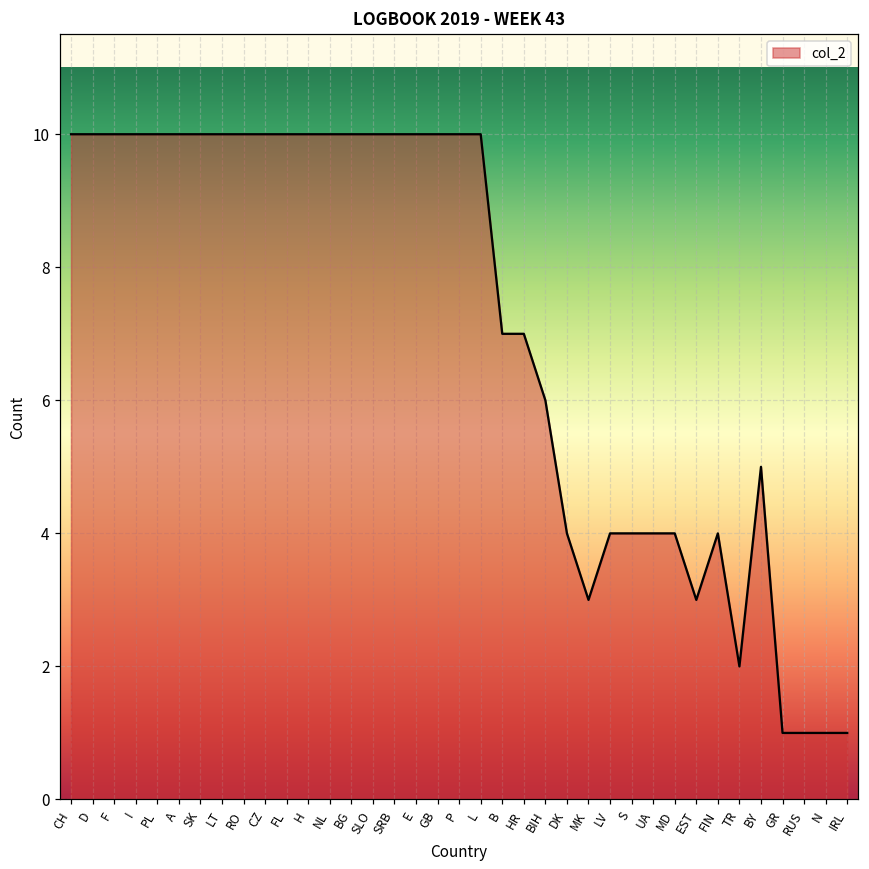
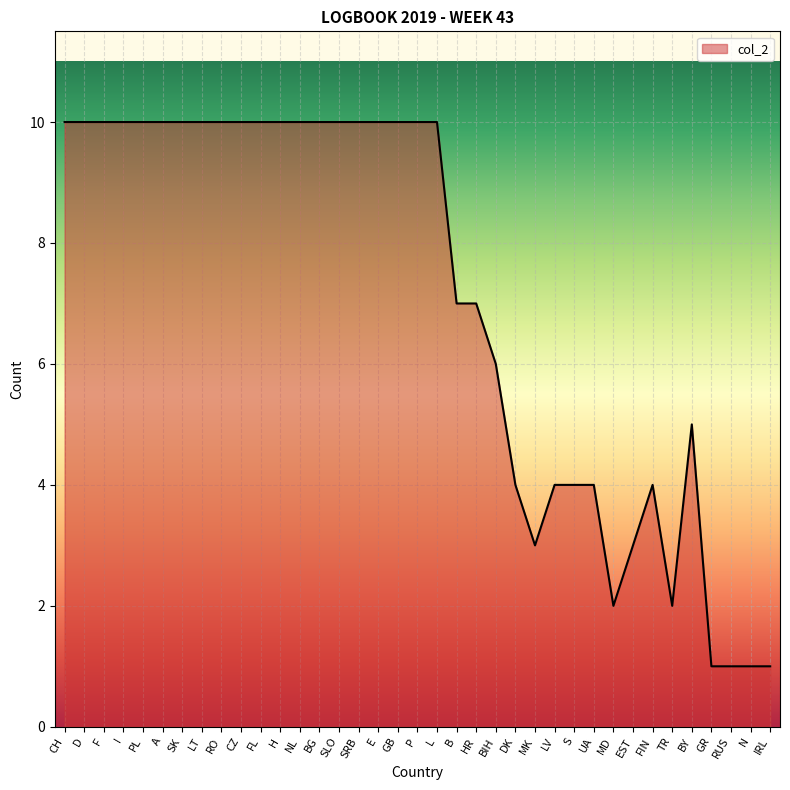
MD: 4 -> 2
